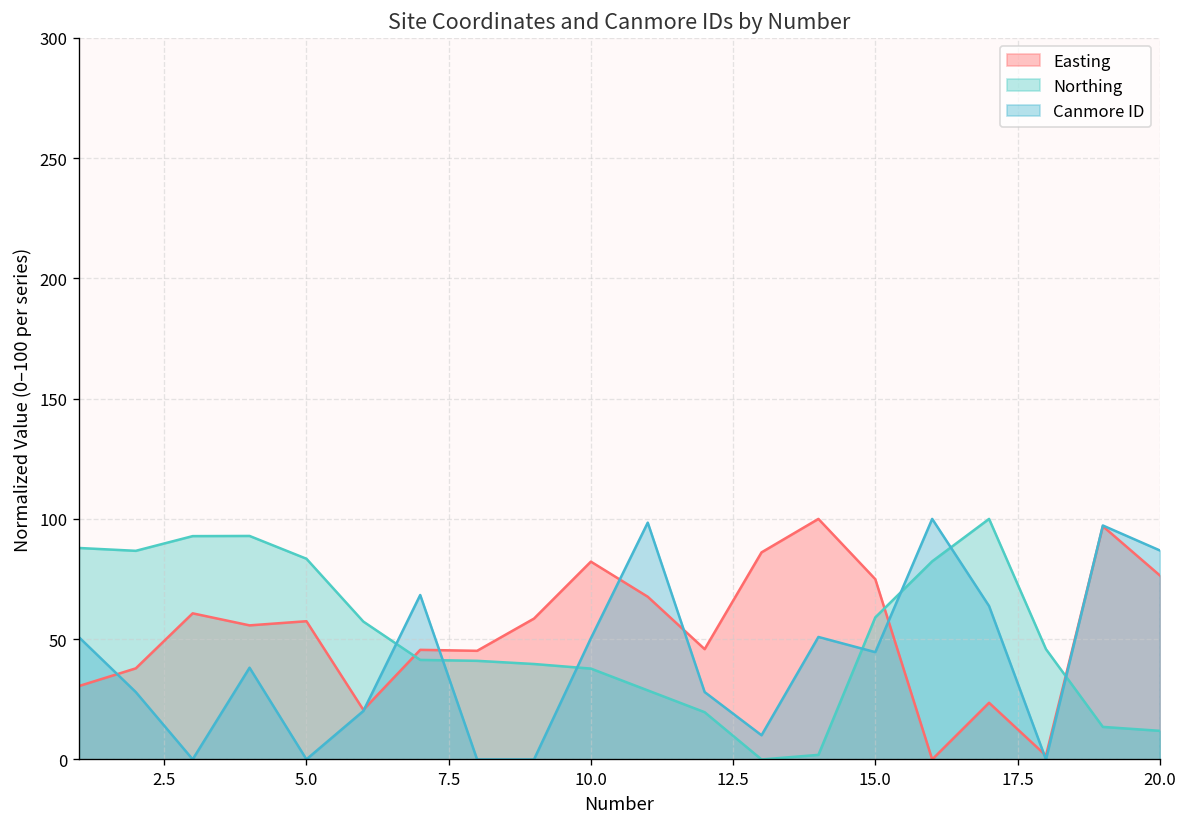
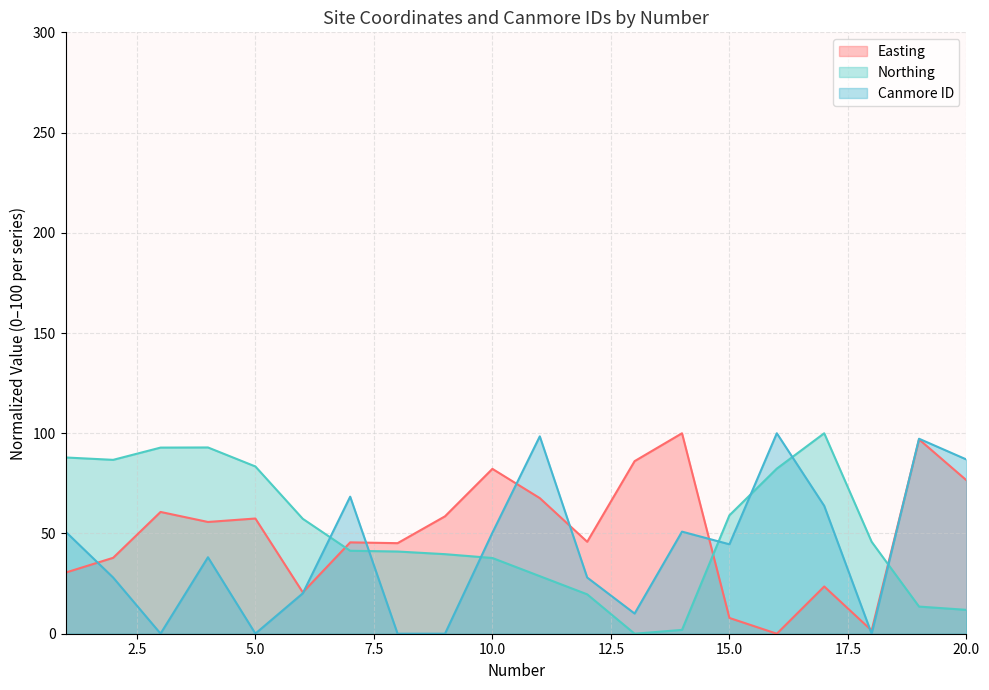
Easting, 15.0: 75 -> 8
